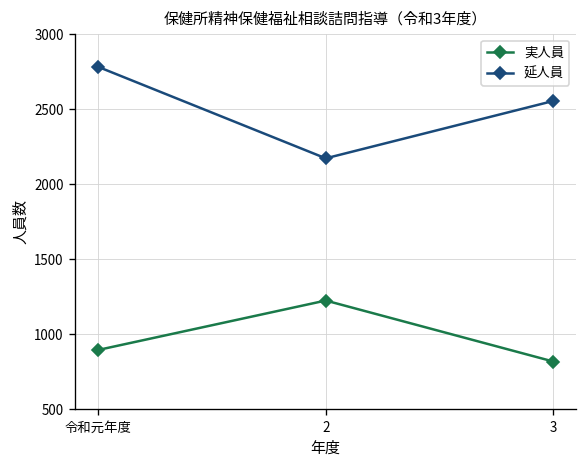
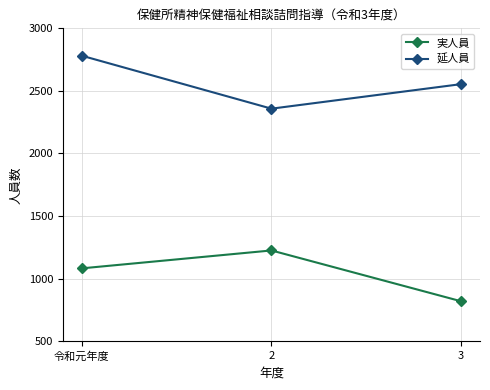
実人員, 令和元年度: 900 -> 1080
延人員, 2: 2170 -> 2360
